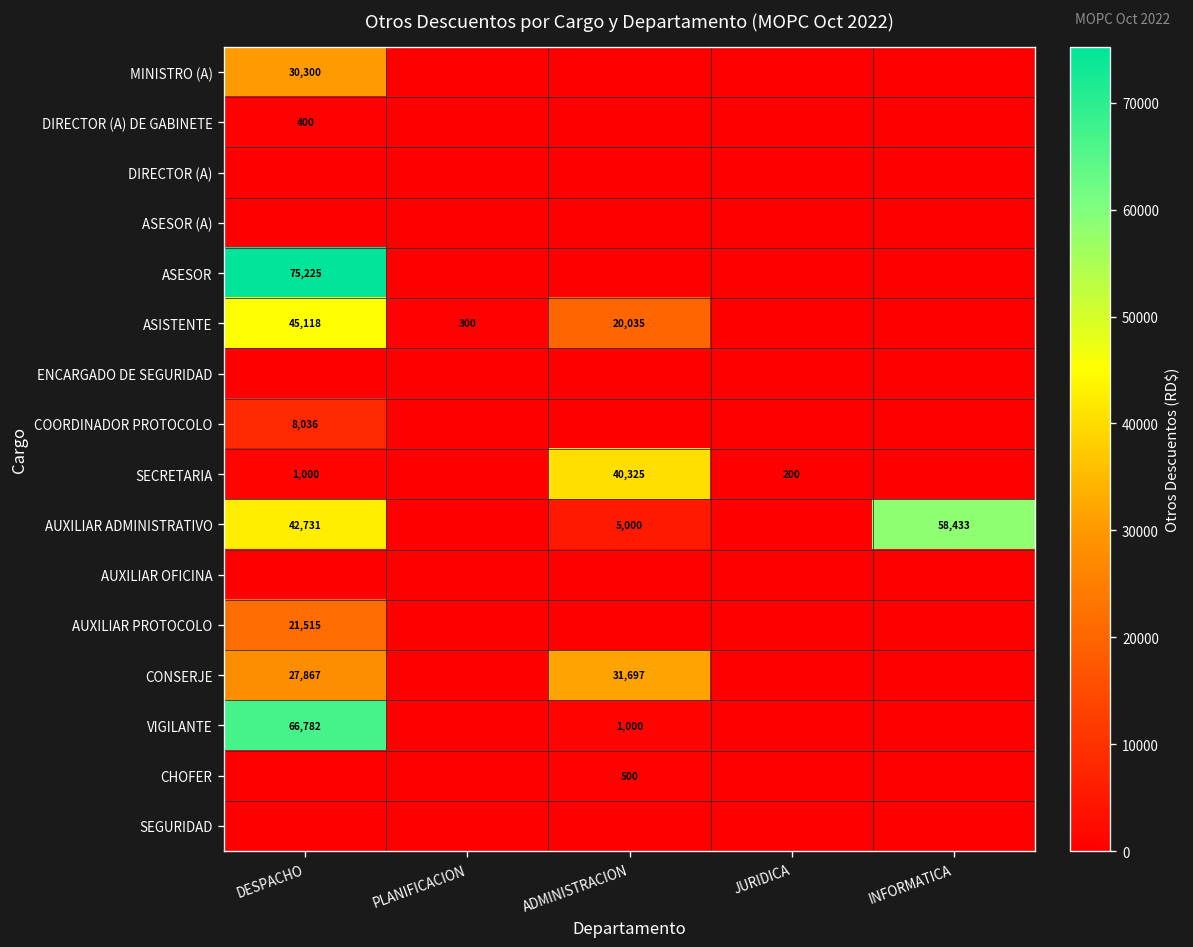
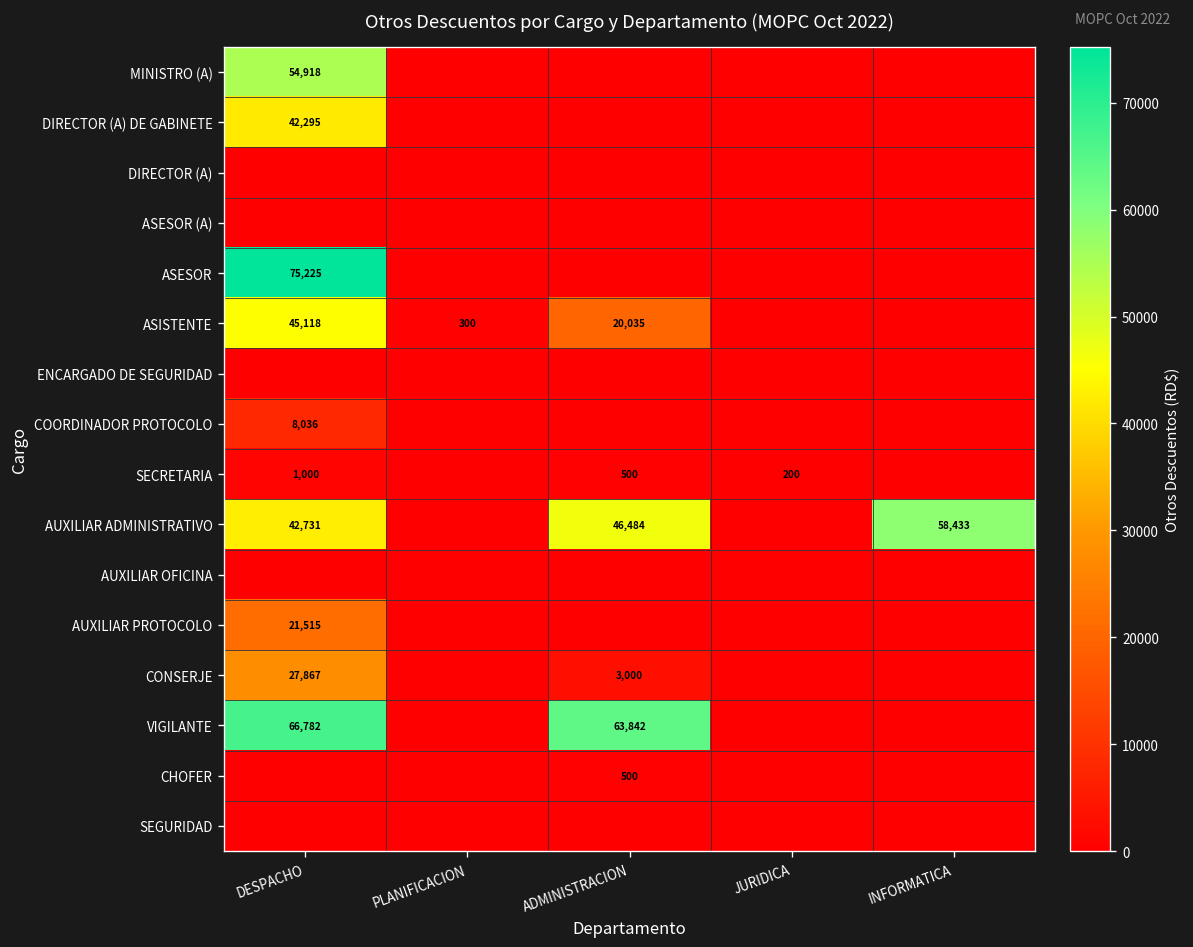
MINISTRO (A), DESPACHO: 30,300 -> 54,918
DIRECTOR (A) DE GABINETE, DESPACHO: 400 -> 42,295
SECRETARIA, ADMINISTRACION: 40,325 -> 500
AUXILIAR ADMINISTRATIVO, ADMINISTRACION: 5,000 -> 46,484
CONSERJE, ADMINISTRACION: 31,697 -> 3,000
VIGILANTE, ADMINISTRACION: 1,000 -> 63,842
